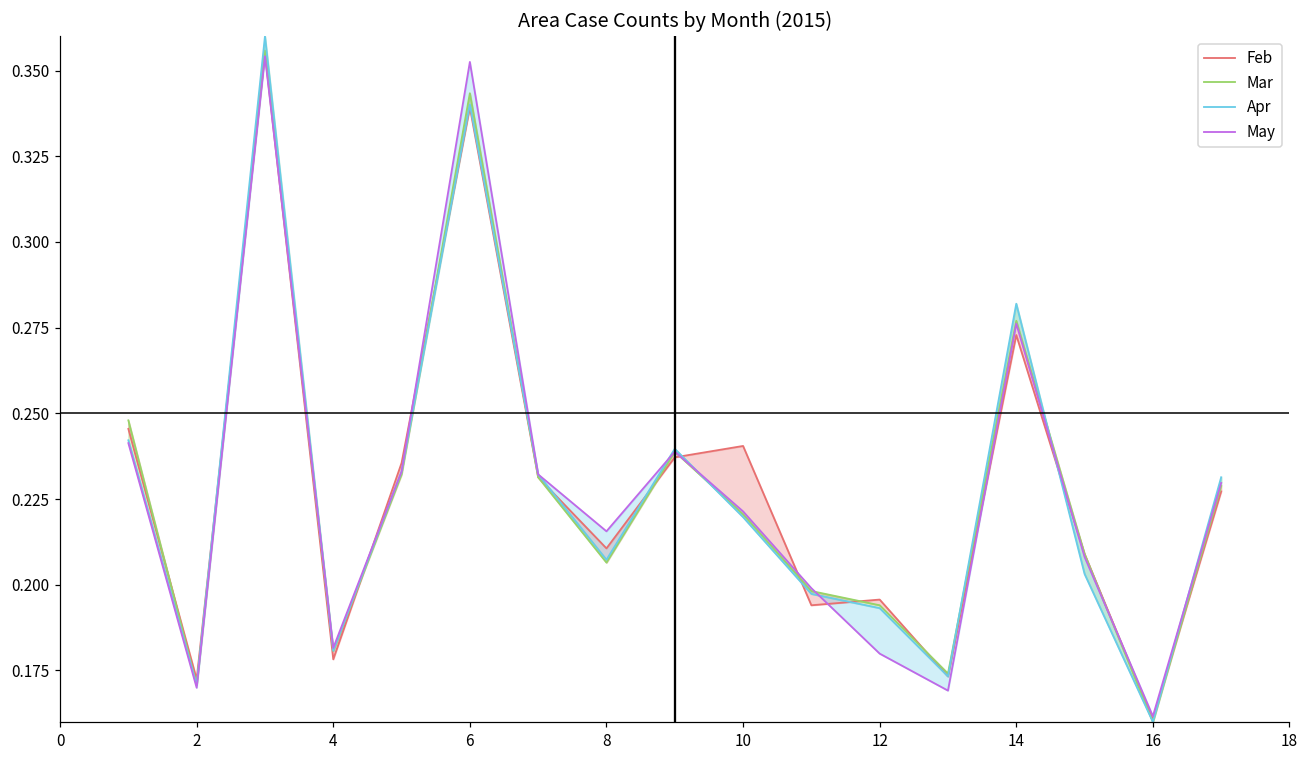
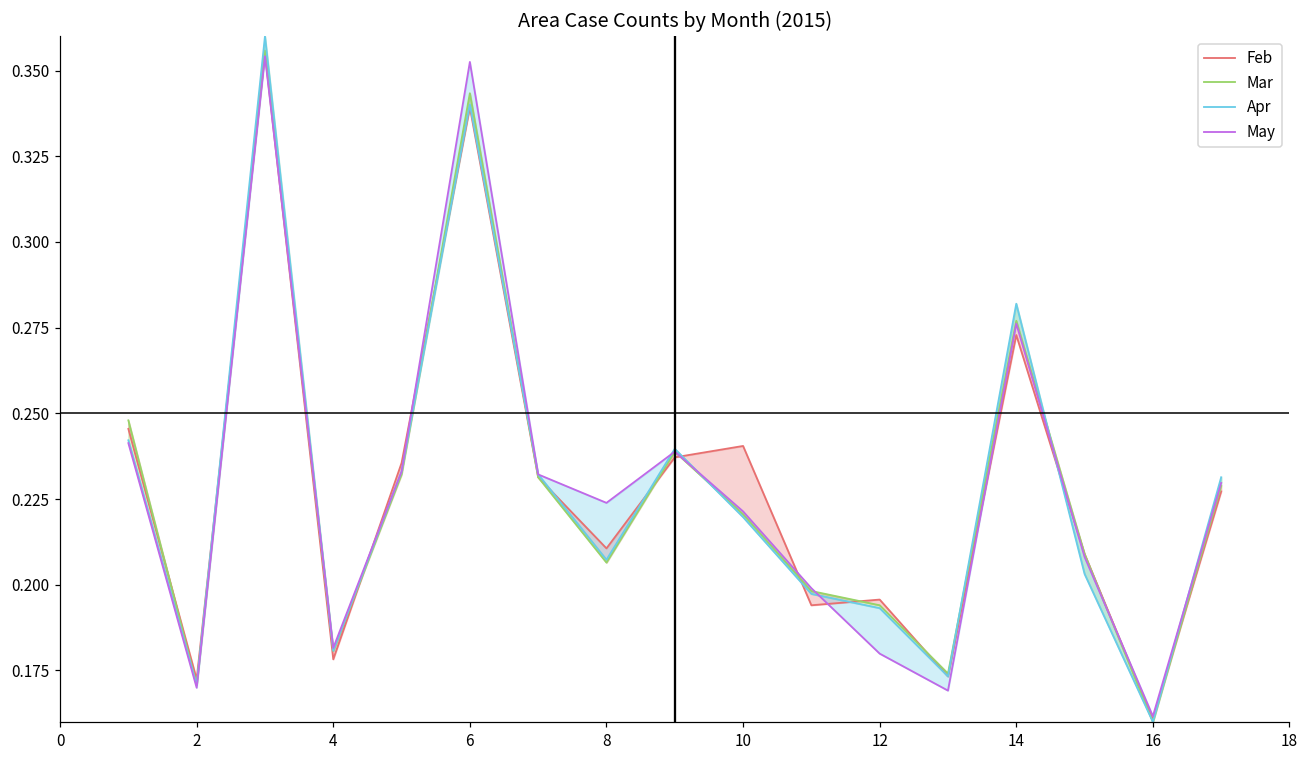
May, 8: 0.216 -> 0.224
